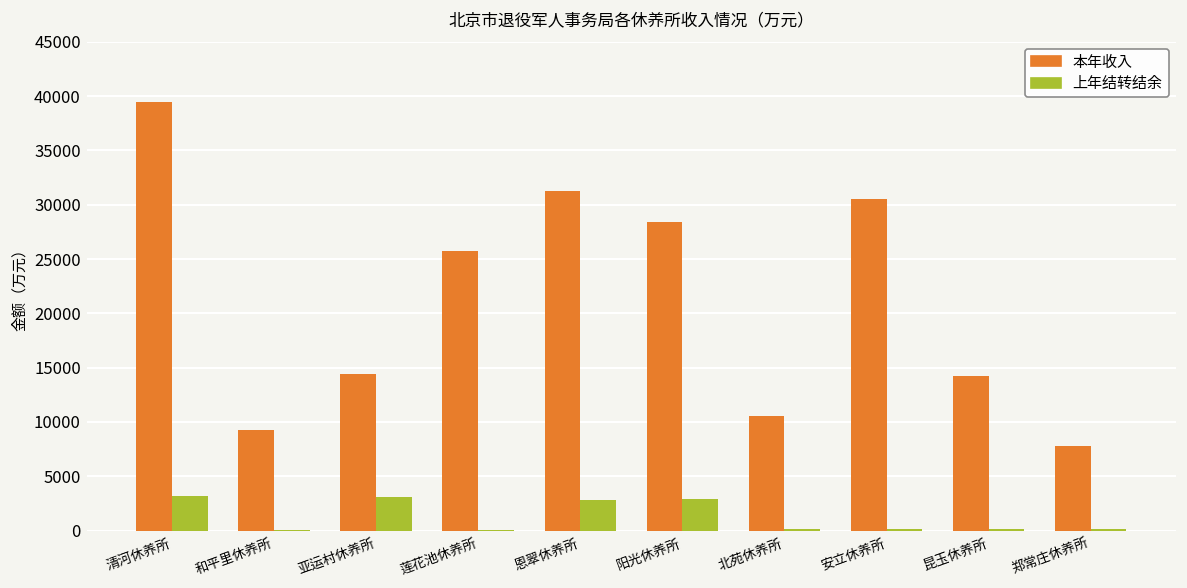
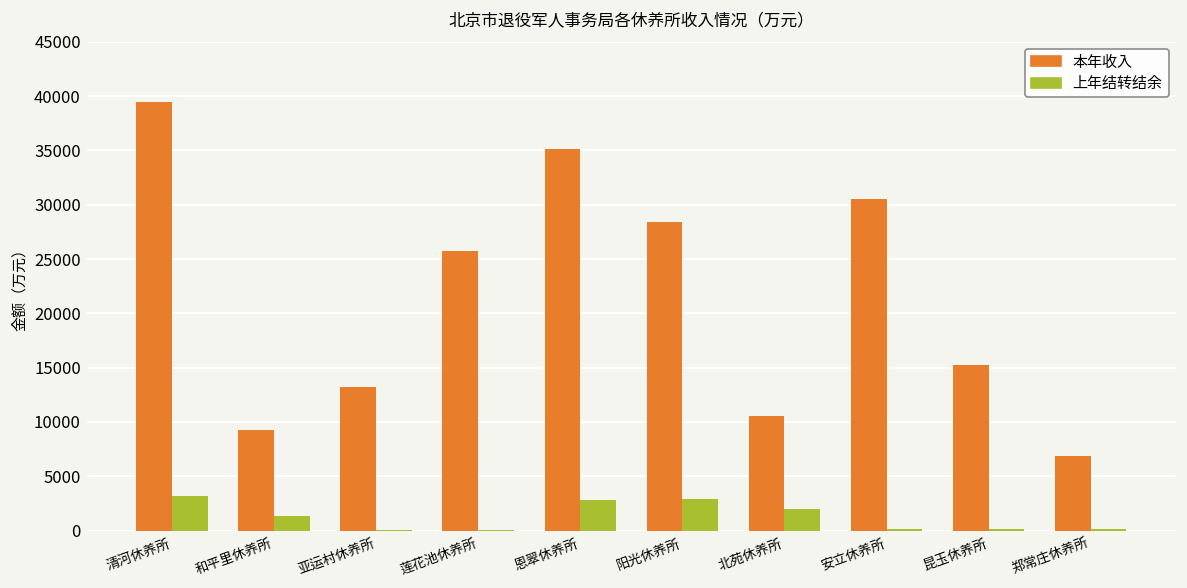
上年结转结余, 和平里休养所: 0 -> 1000
本年收入, 亚运村休养所: 14000 -> 13000
上年结转结余, 亚运村休养所: 3000 -> 0
本年收入, 恩翠休养所: 31000 -> 35000
上年结转结余, 北苑休养所: 0 -> 2000
本年收入, 昆玉休养所: 14000 -> 15000
本年收入, 郑常庄休养所: 8000 -> 7000
